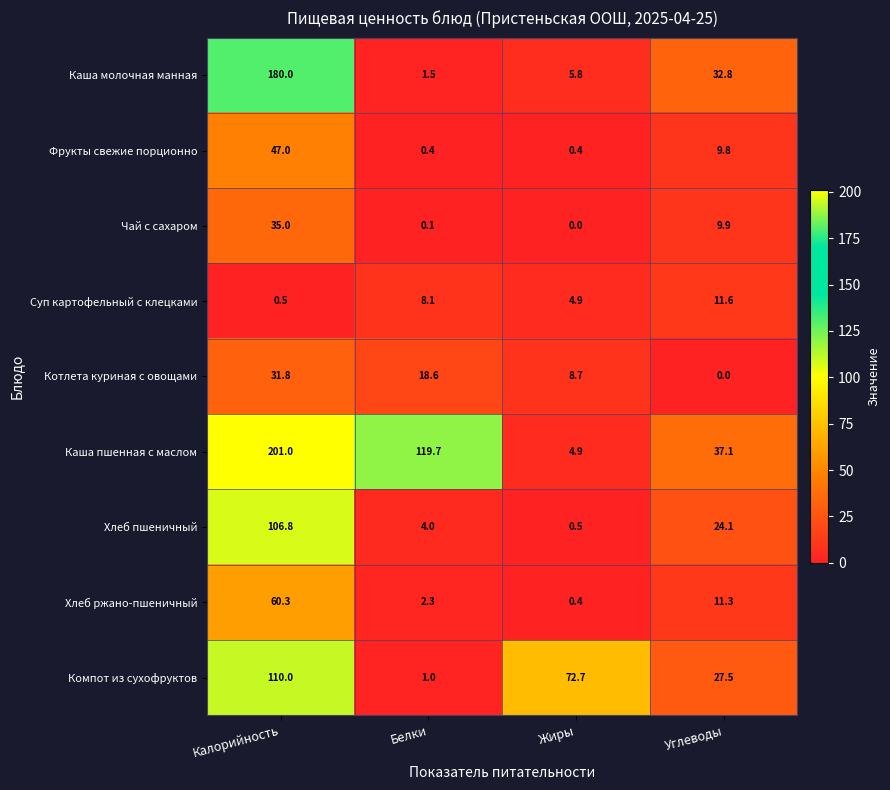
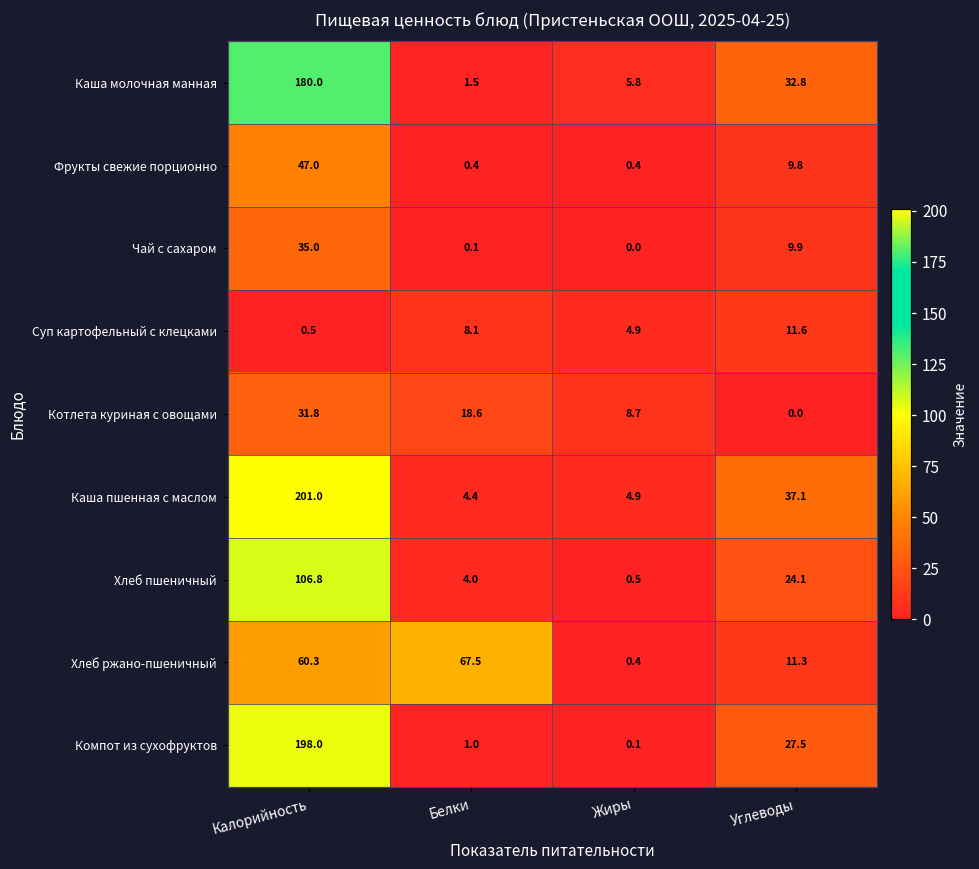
Каша пшенная с маслом, Белки: 119.7 -> 4.4
Хлеб ржано-пшеничный, Белки: 2.3 -> 67.5
Компот из сухофруктов, Калорийность: 110.0 -> 198.0
Компот из сухофруктов, Жиры: 72.7 -> 0.1
